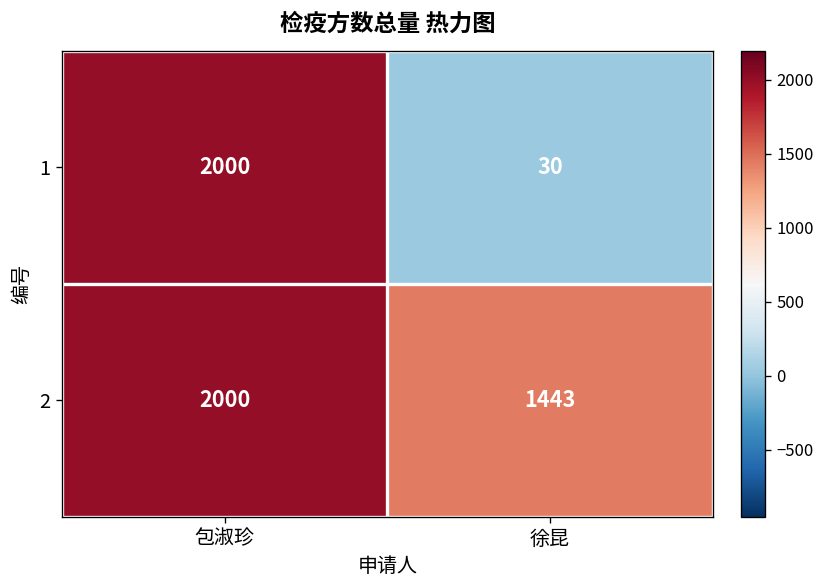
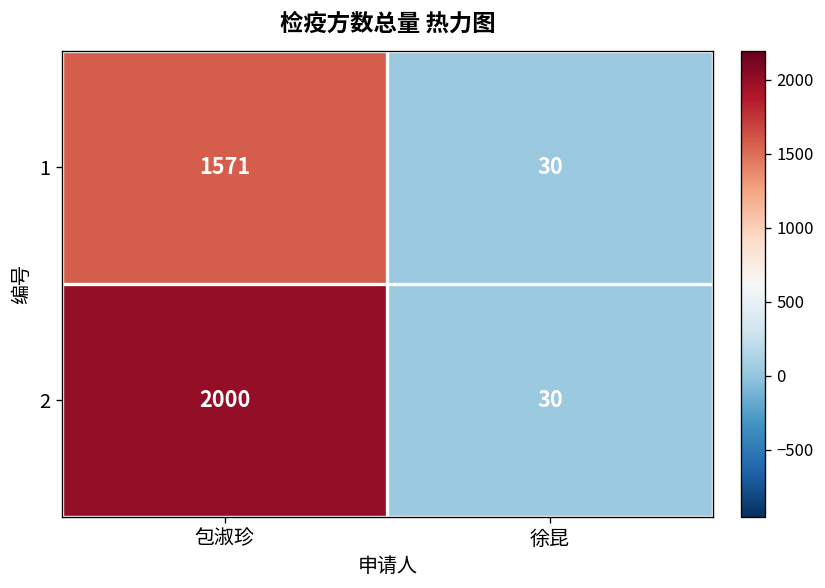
1, 包淑珍: 2000 -> 1571
2, 徐昆: 1443 -> 30
